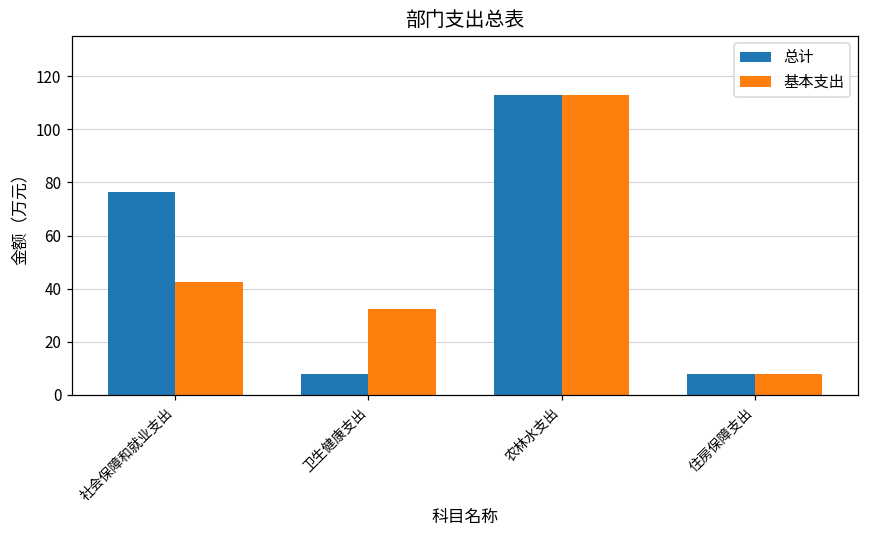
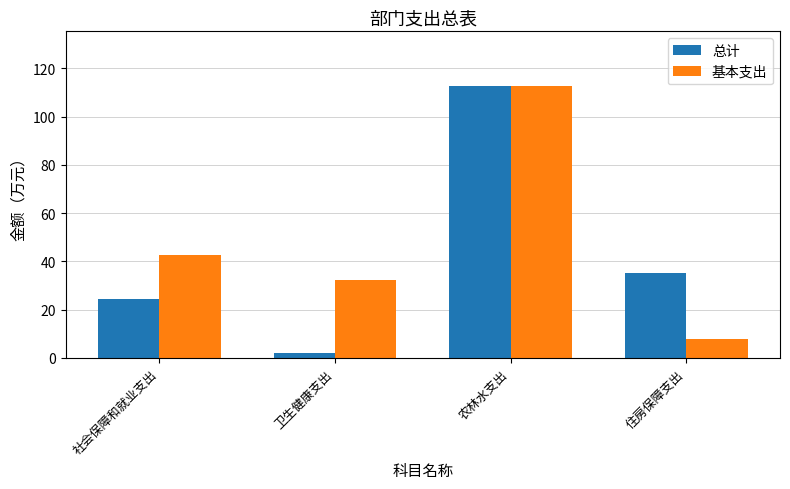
总计, 社会保障和就业支出: 76 -> 25
总计, 卫生健康支出: 8 -> 2
总计, 住房保障支出: 8 -> 35
